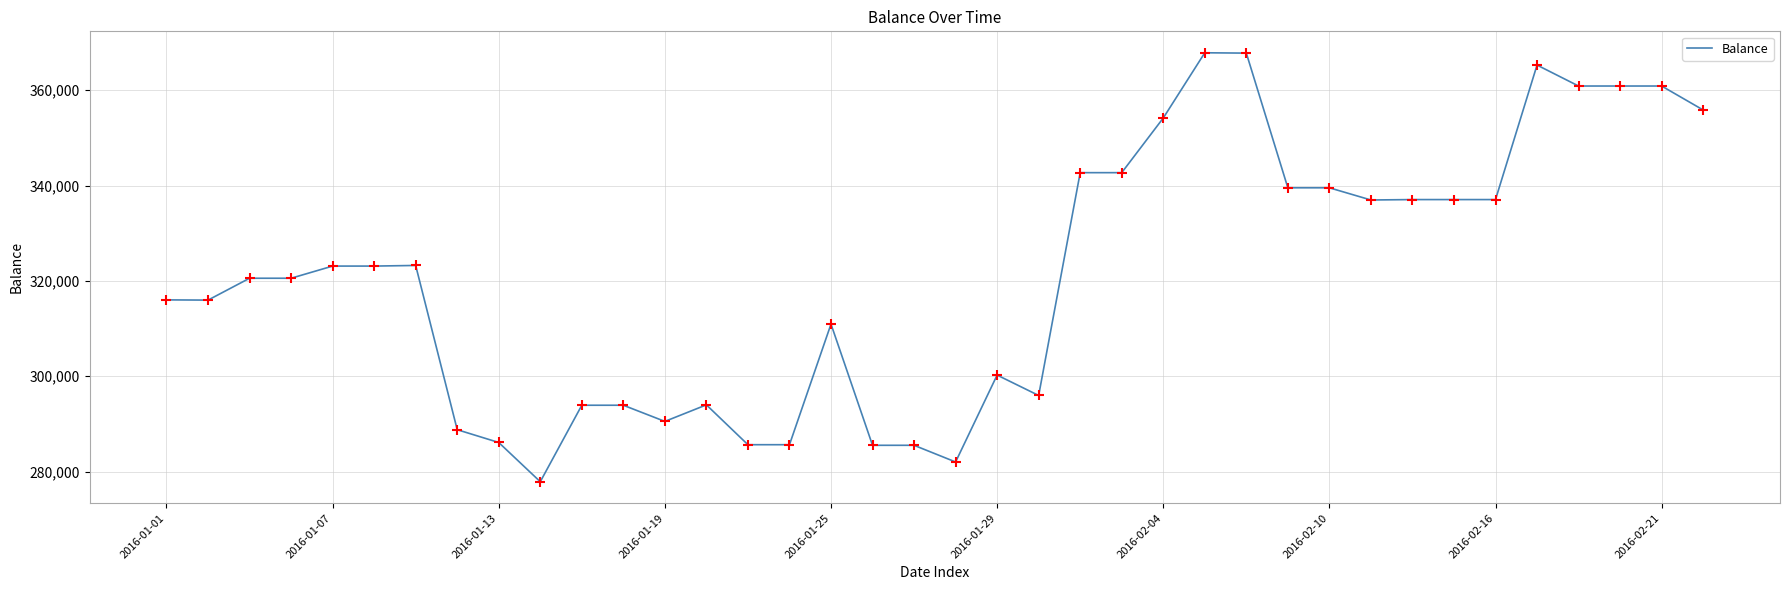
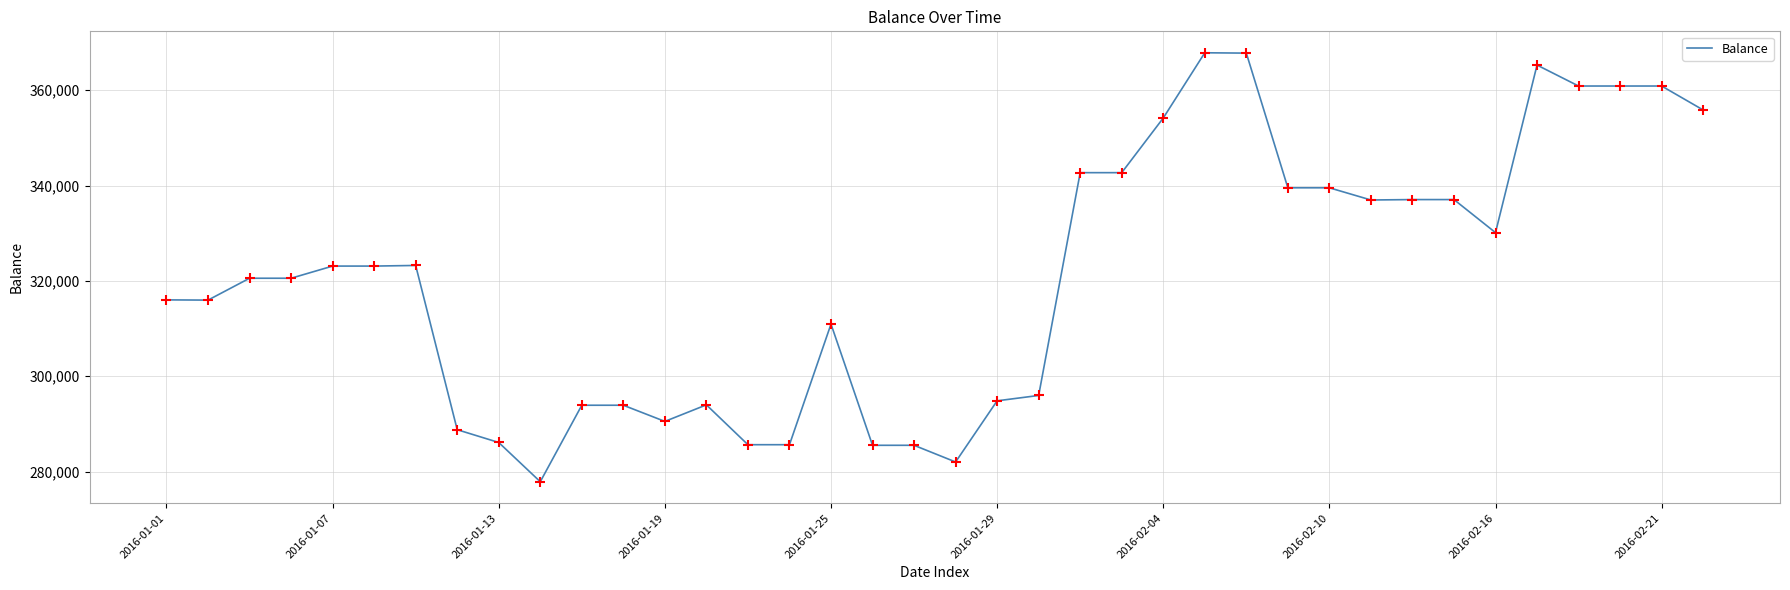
2016-01-29: 300,000 -> 295,000
2016-02-16: 337,000 -> 330,000
